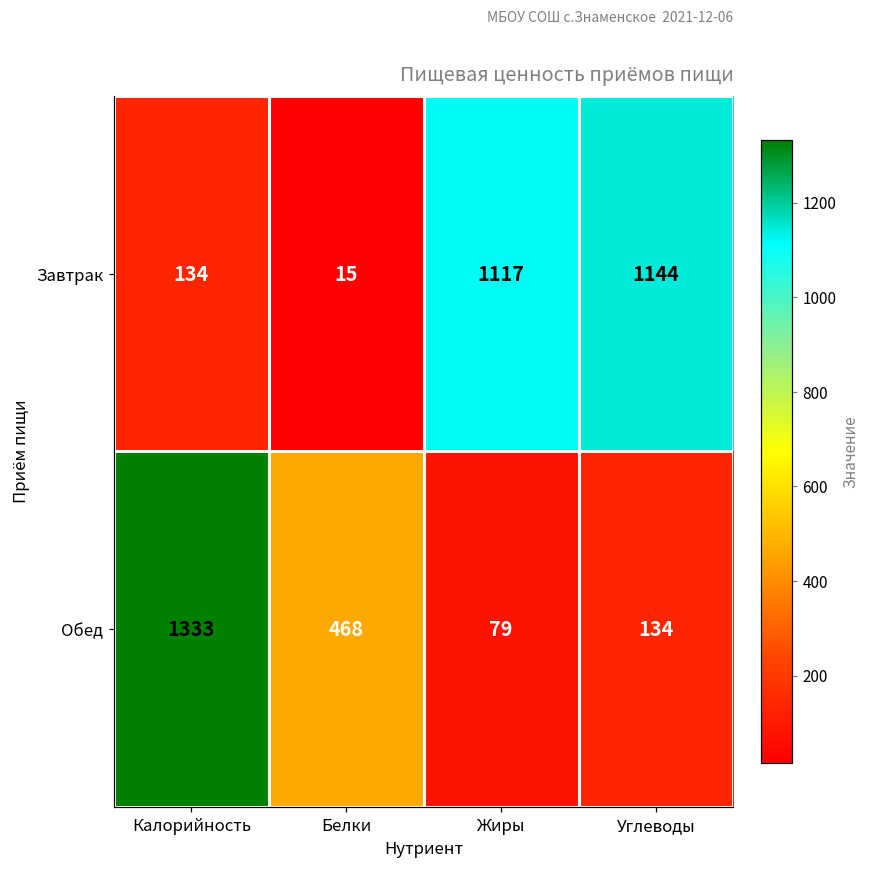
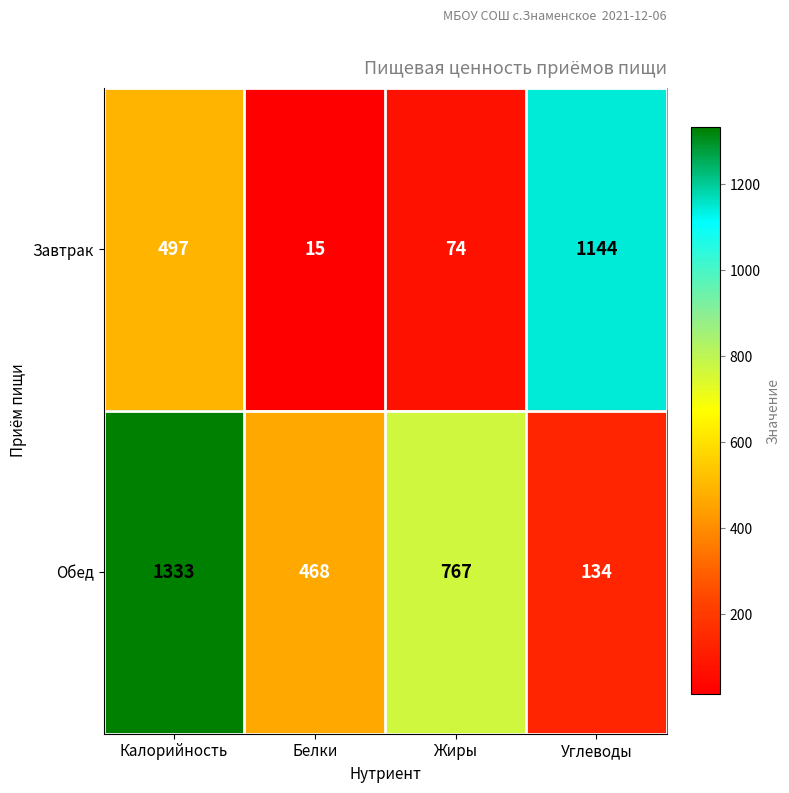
Завтрак, Калорийность: 134 -> 497
Завтрак, Жиры: 1117 -> 74
Обед, Жиры: 79 -> 767
